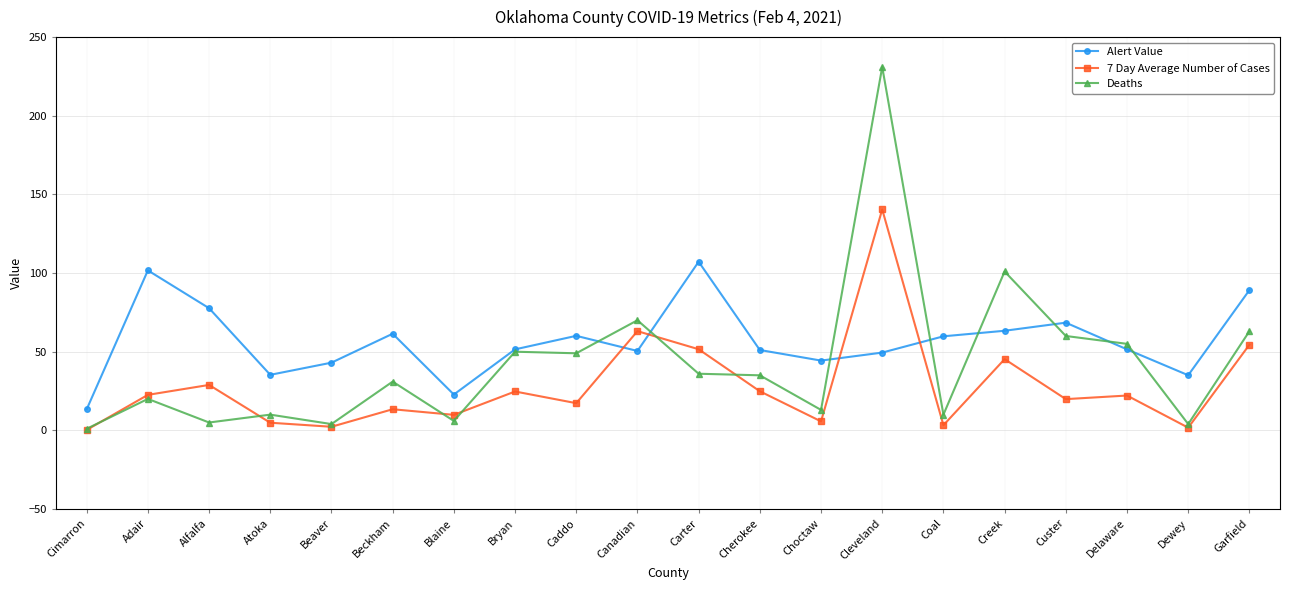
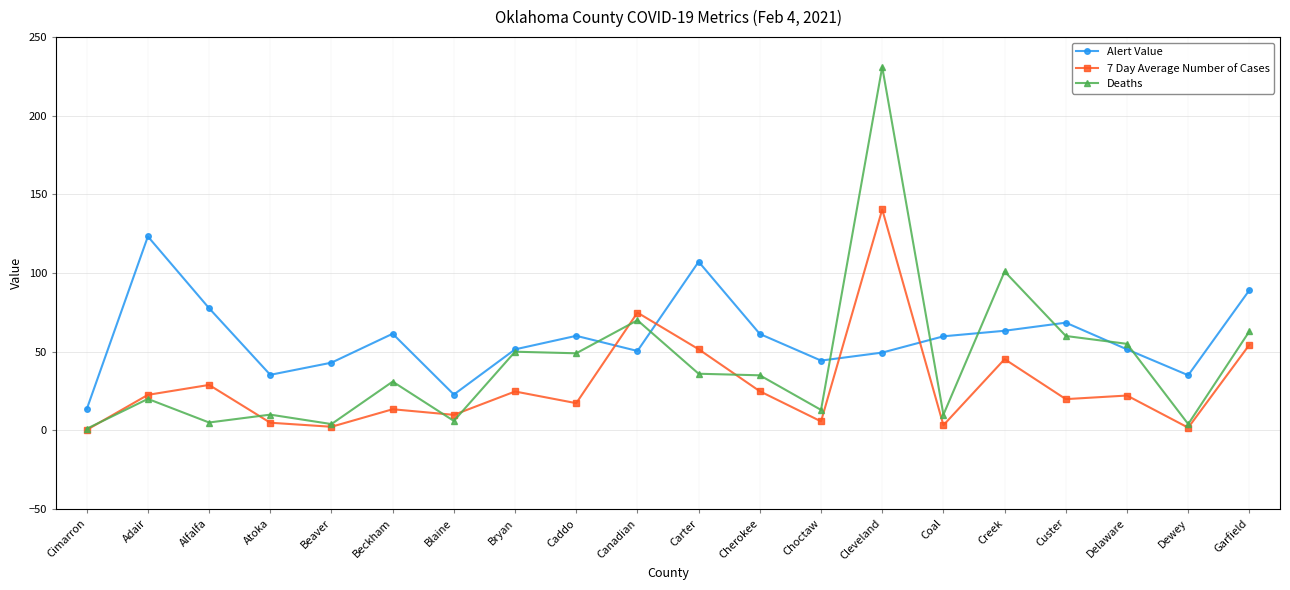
Alert Value, Adair: 102 -> 123
7 Day Average Number of Cases, Canadian: 63 -> 75
Alert Value, Cherokee: 51 -> 61
